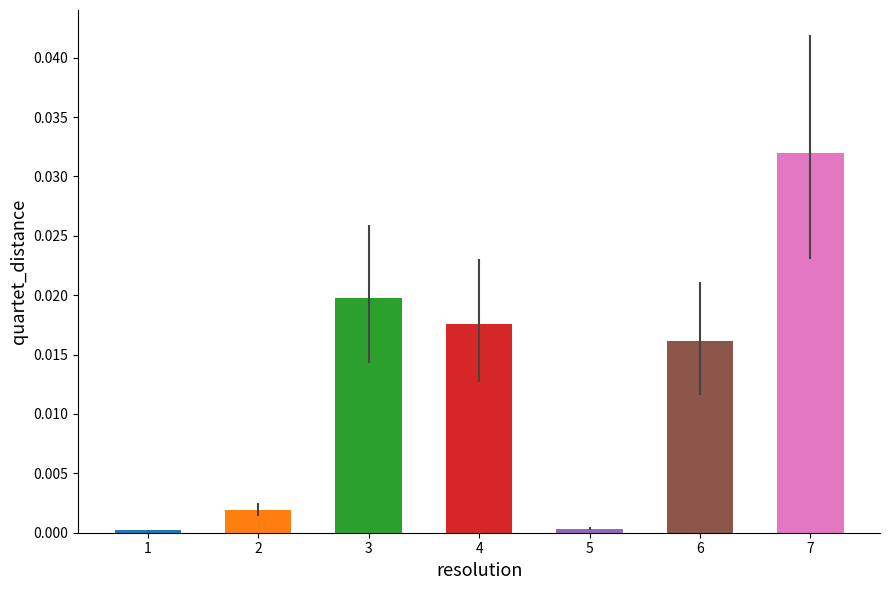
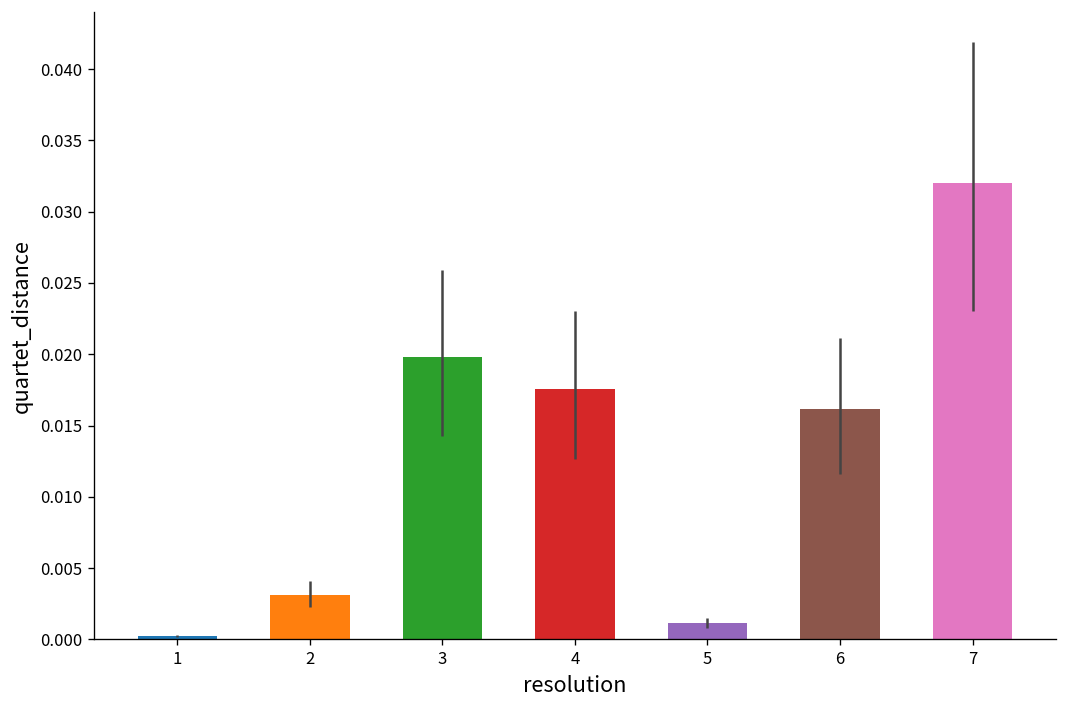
2: 0.0019 -> 0.0031
5: 0.0004 -> 0.0011
